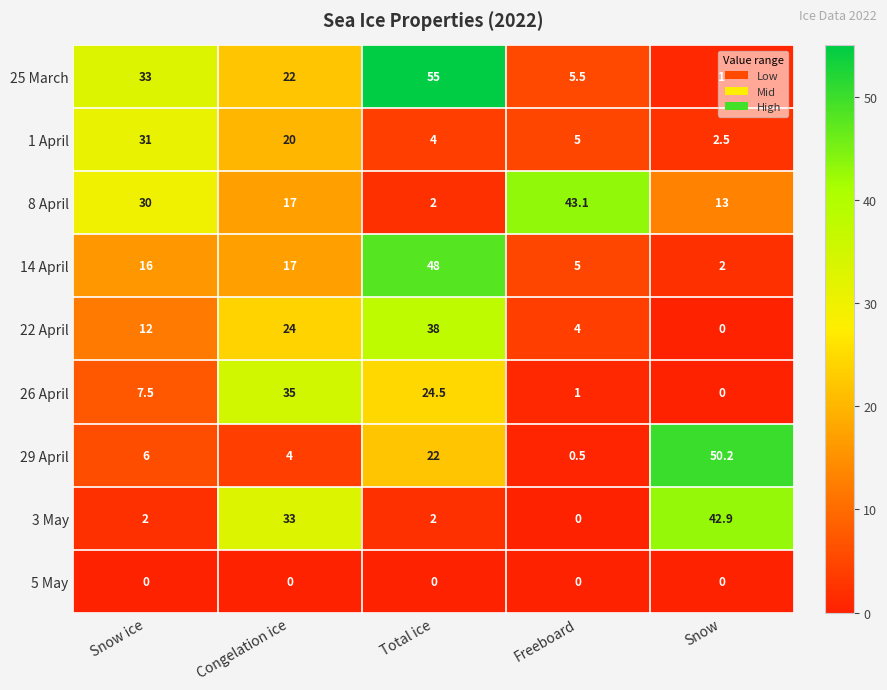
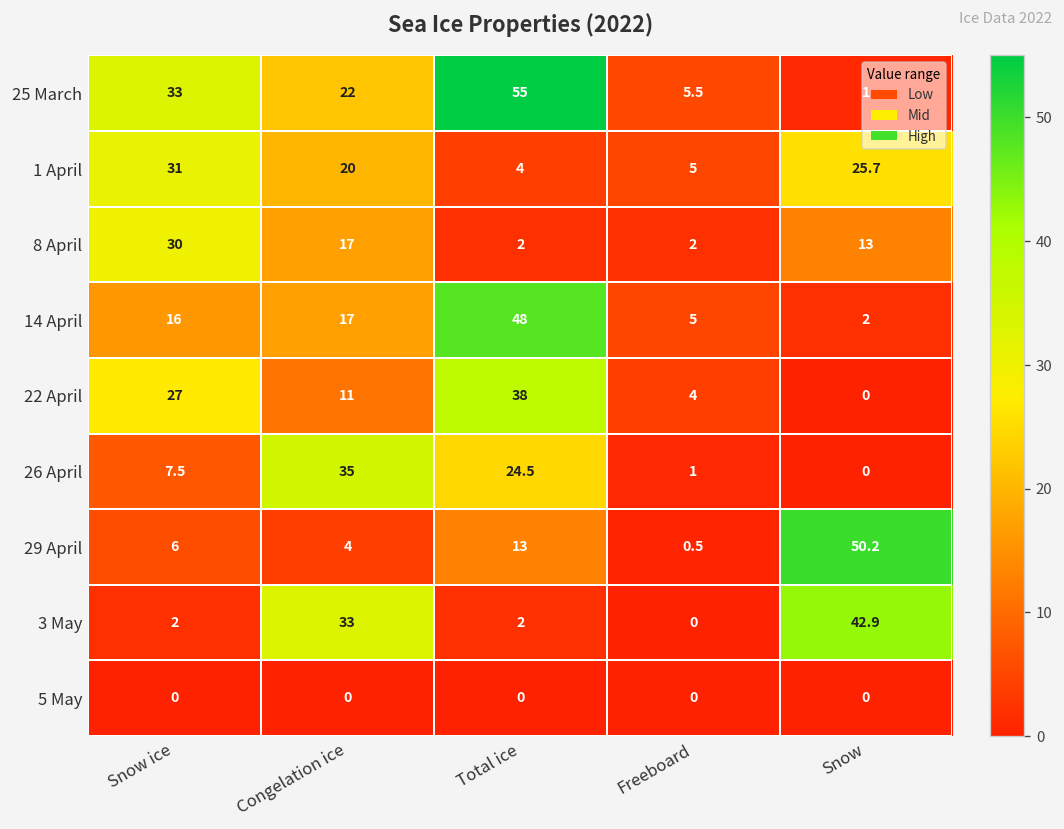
1 April, Snow: 2.5 -> 25.7
8 April, Freeboard: 43.1 -> 2
22 April, Snow ice: 12 -> 27
22 April, Congelation ice: 24 -> 11
29 April, Total ice: 22 -> 13
